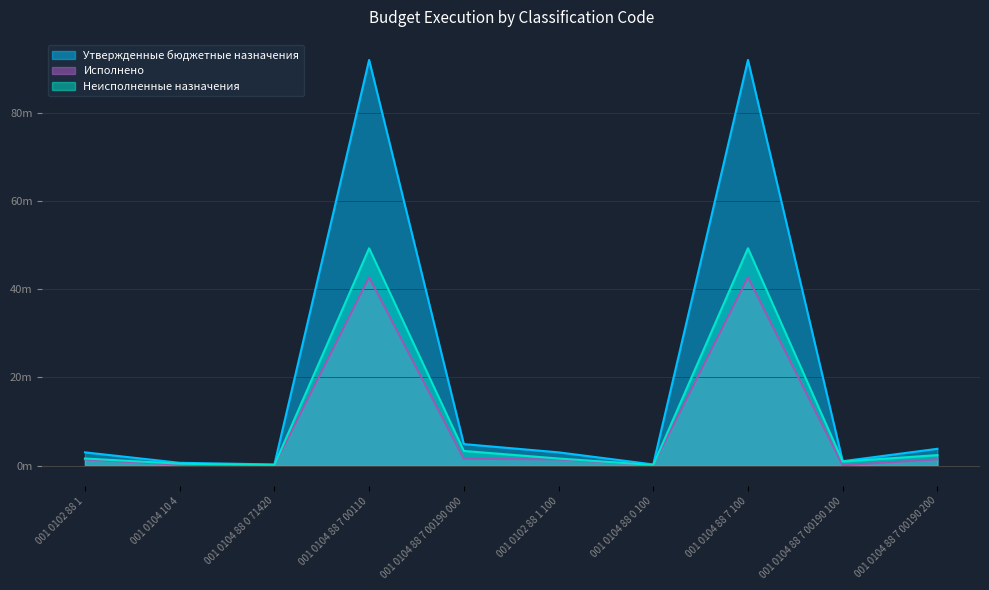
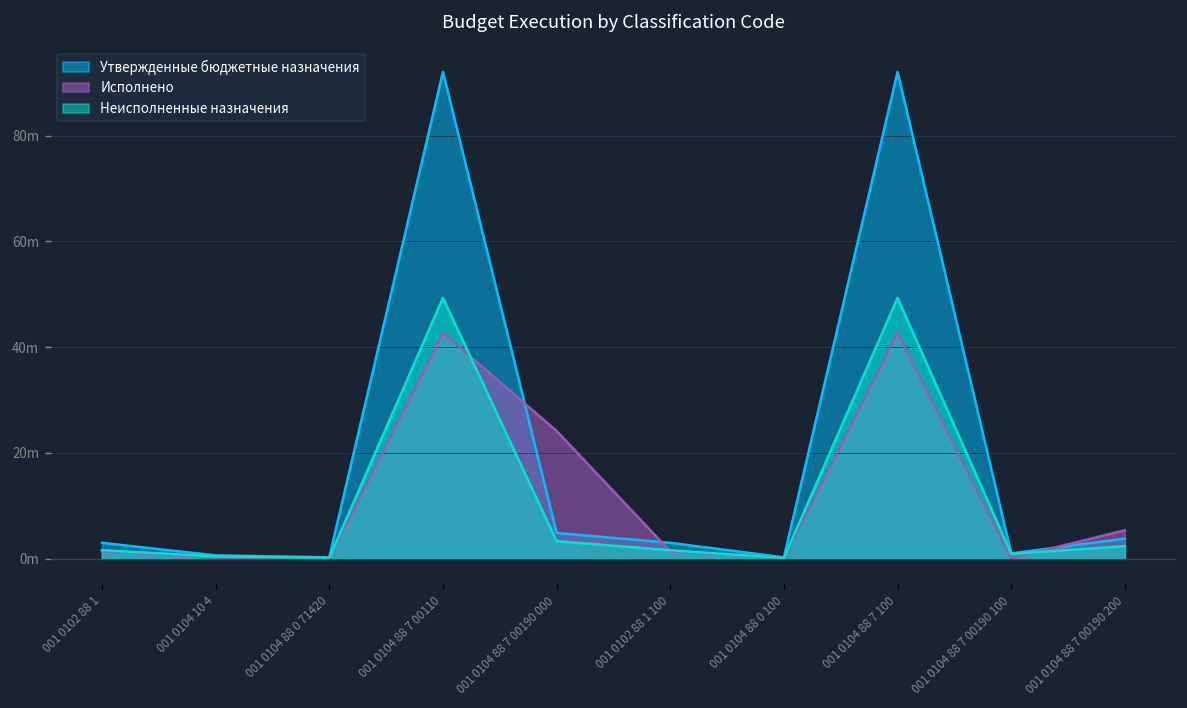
Исполнено, 001 0104 88 7 00190 000: 2m -> 24m
Исполнено, 001 0104 88 7 00190 200: 1m -> 5m
